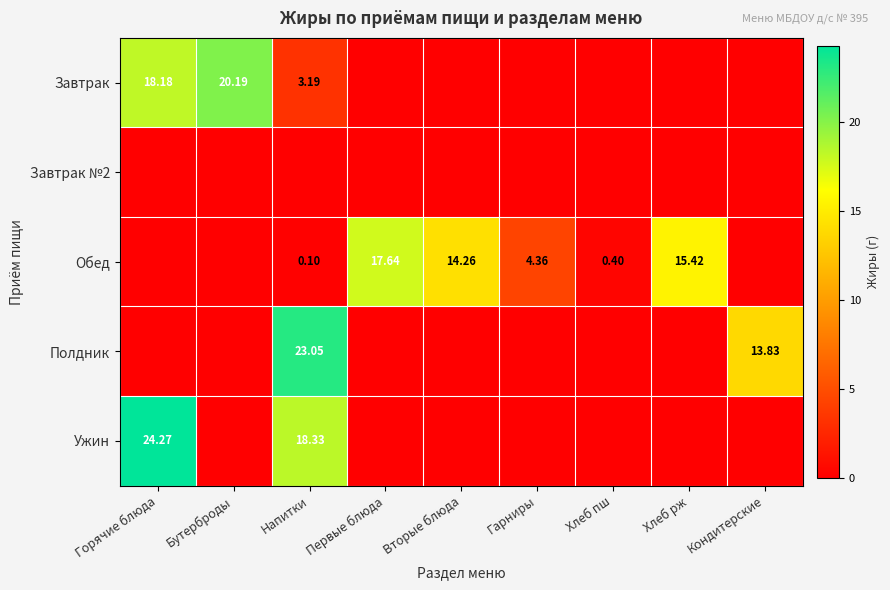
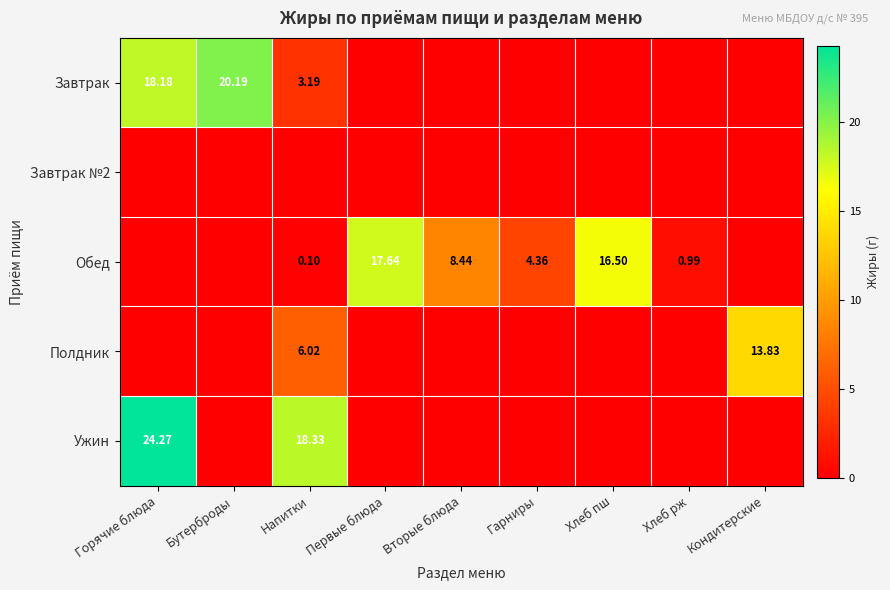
Обед, Вторые блюда: 14.26 -> 8.44
Обед, Хлеб пш: 0.40 -> 16.50
Обед, Хлеб рж: 15.42 -> 0.99
Полдник, Напитки: 23.05 -> 6.02
